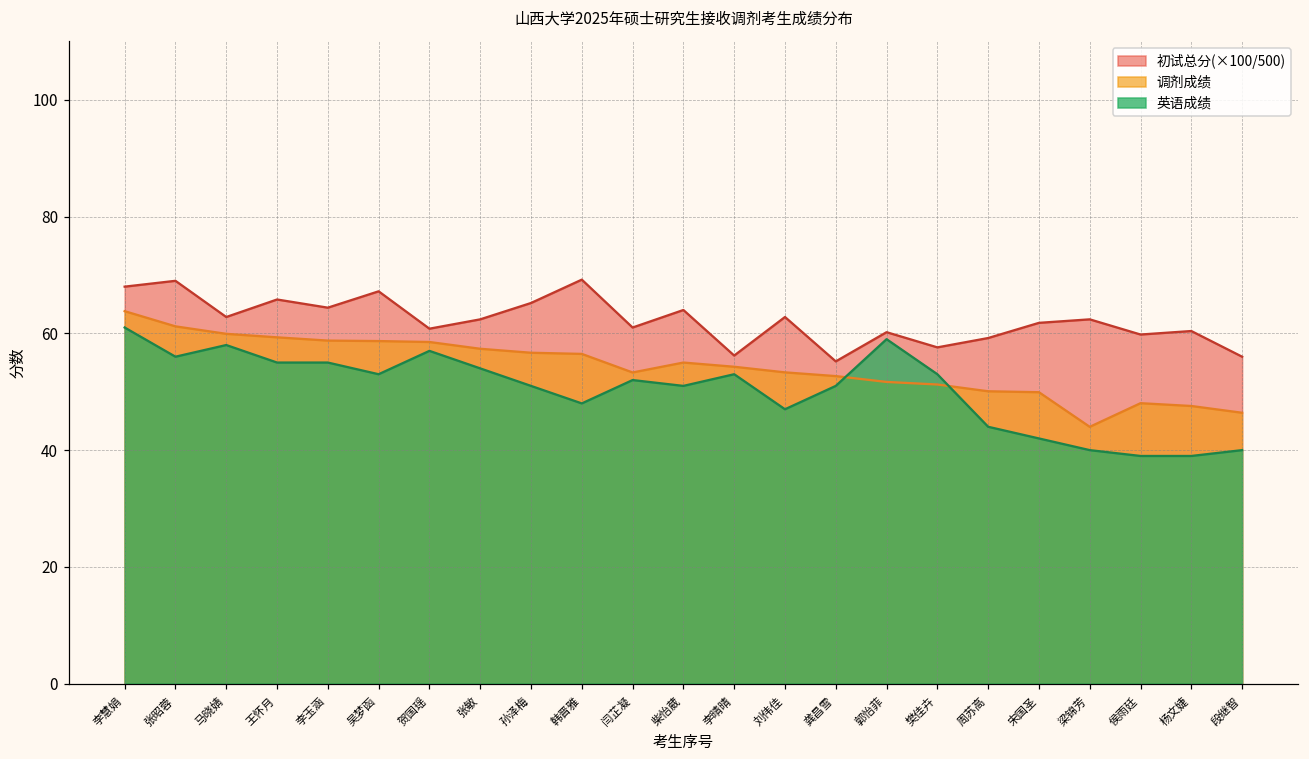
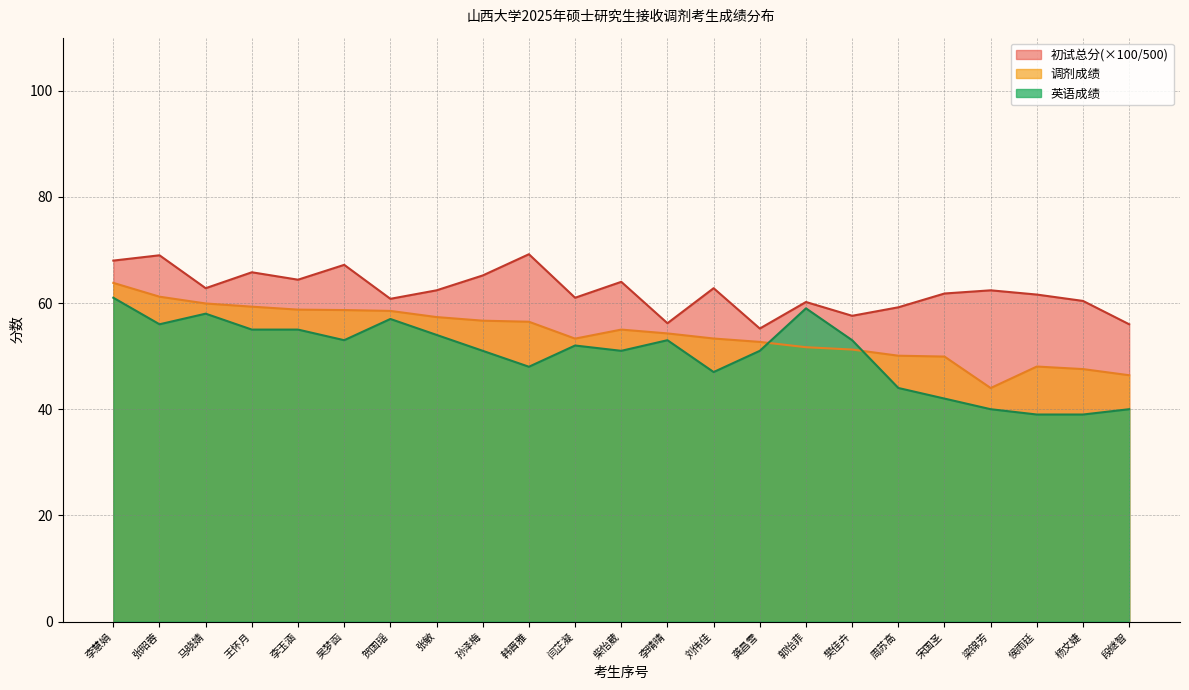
初试总分(×100/500), 侯雨廷: 60 -> 62
